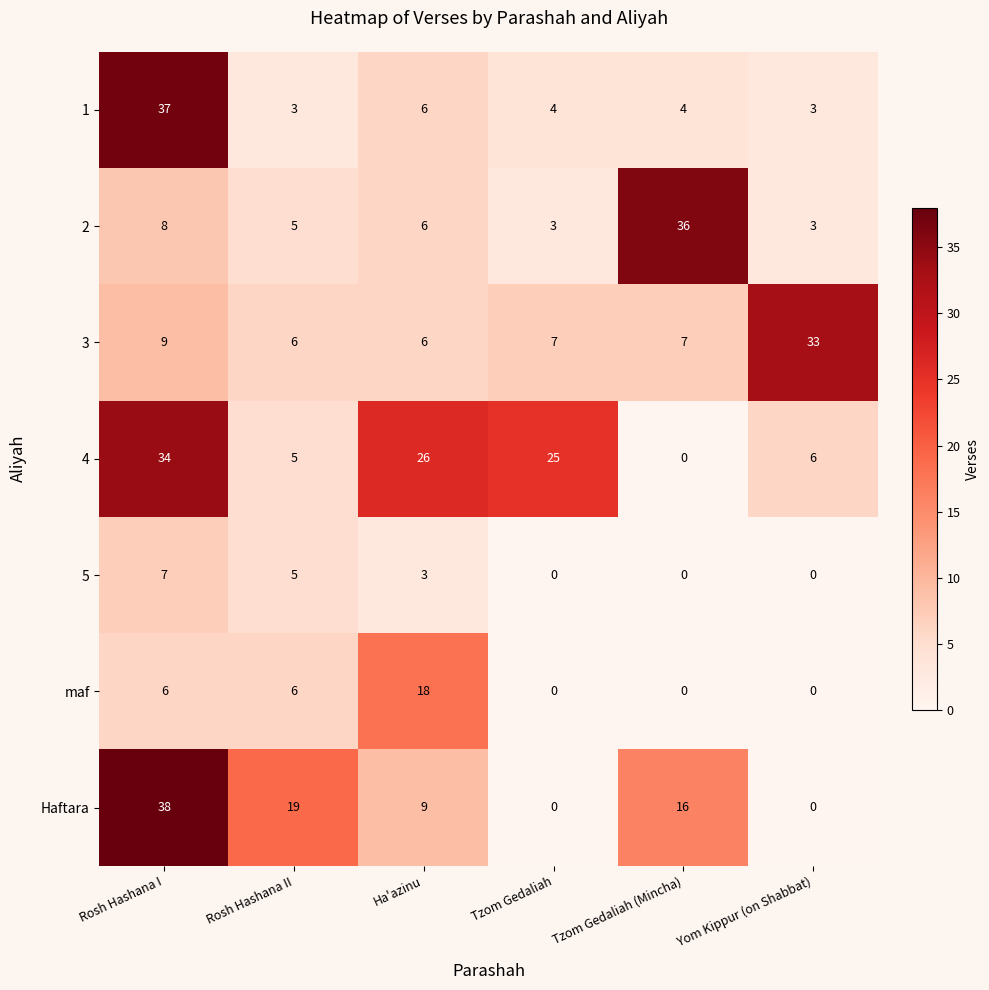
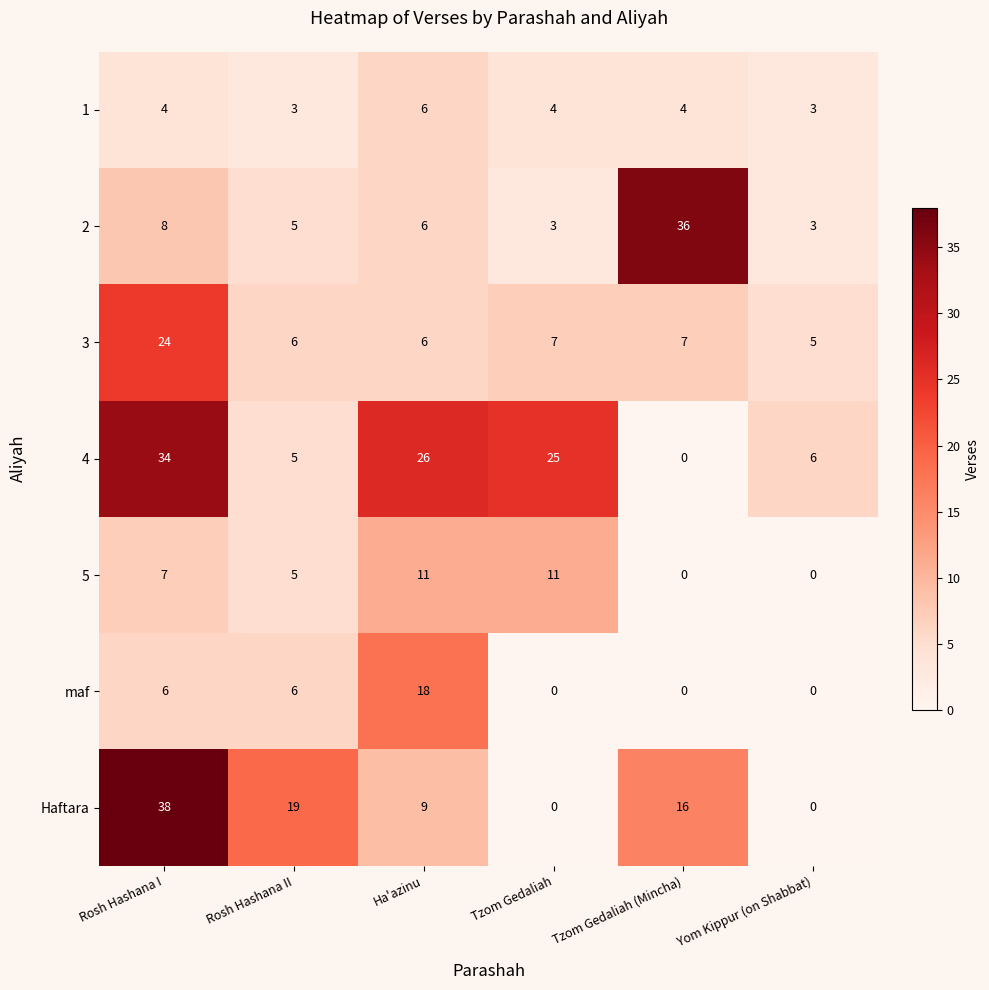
1, Rosh Hashana I: 37 -> 4
3, Rosh Hashana I: 9 -> 24
3, Yom Kippur (on Shabbat): 33 -> 5
5, Ha'azinu: 3 -> 11
5, Tzom Gedaliah: 0 -> 11
